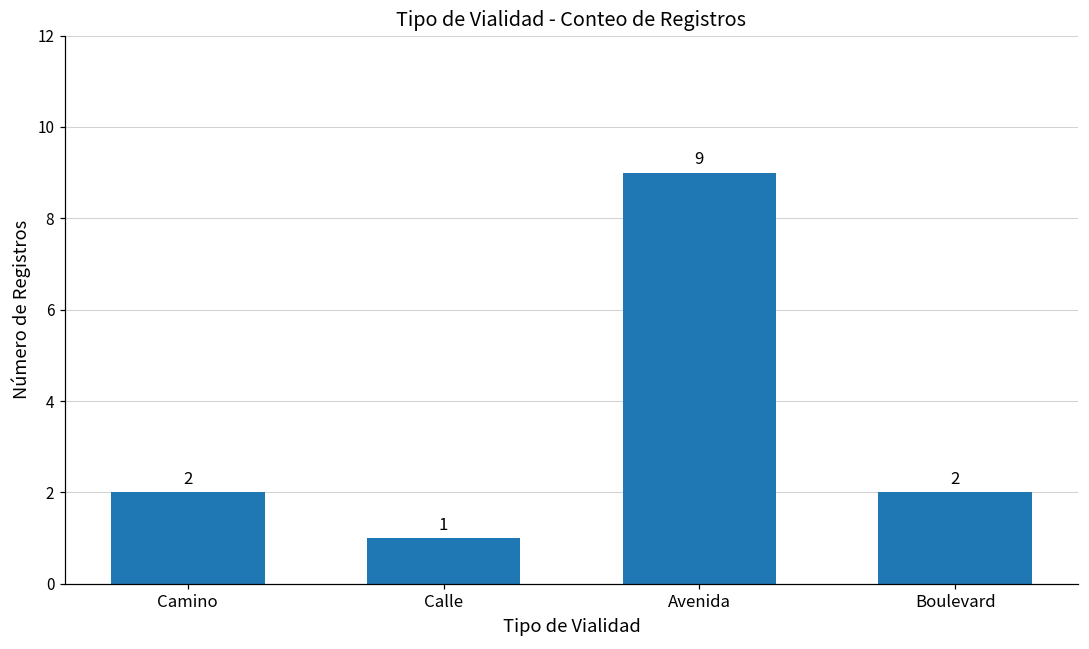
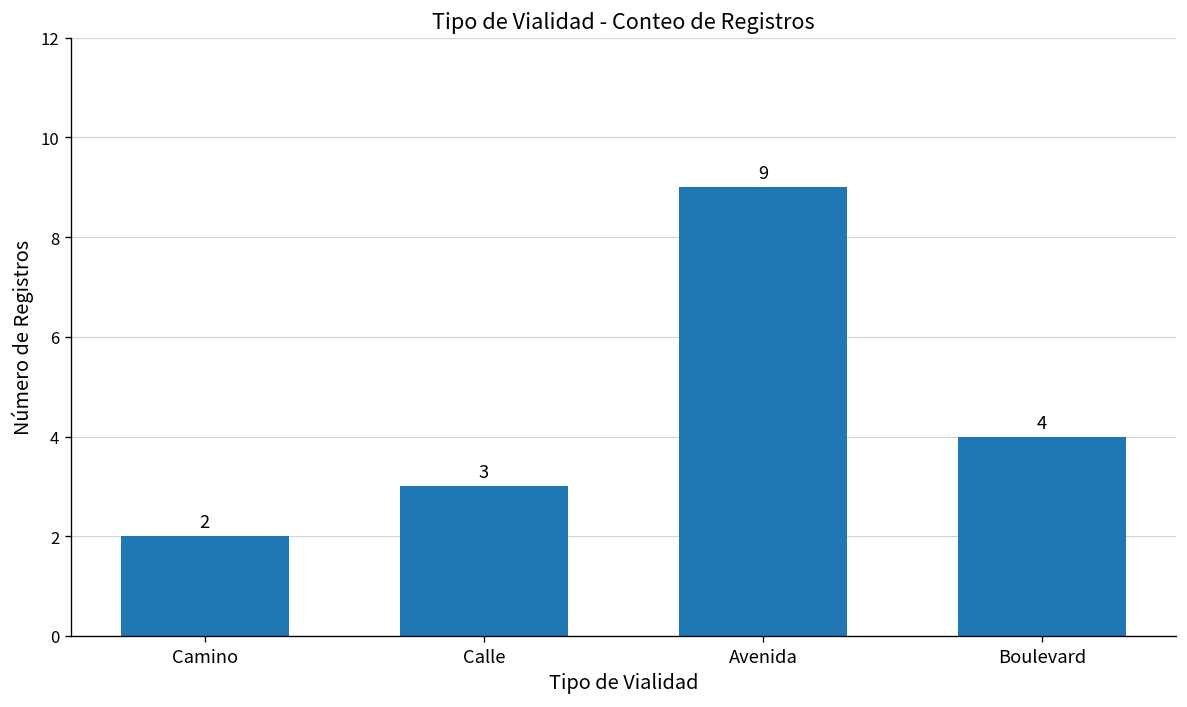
Calle: 1 -> 3
Boulevard: 2 -> 4
